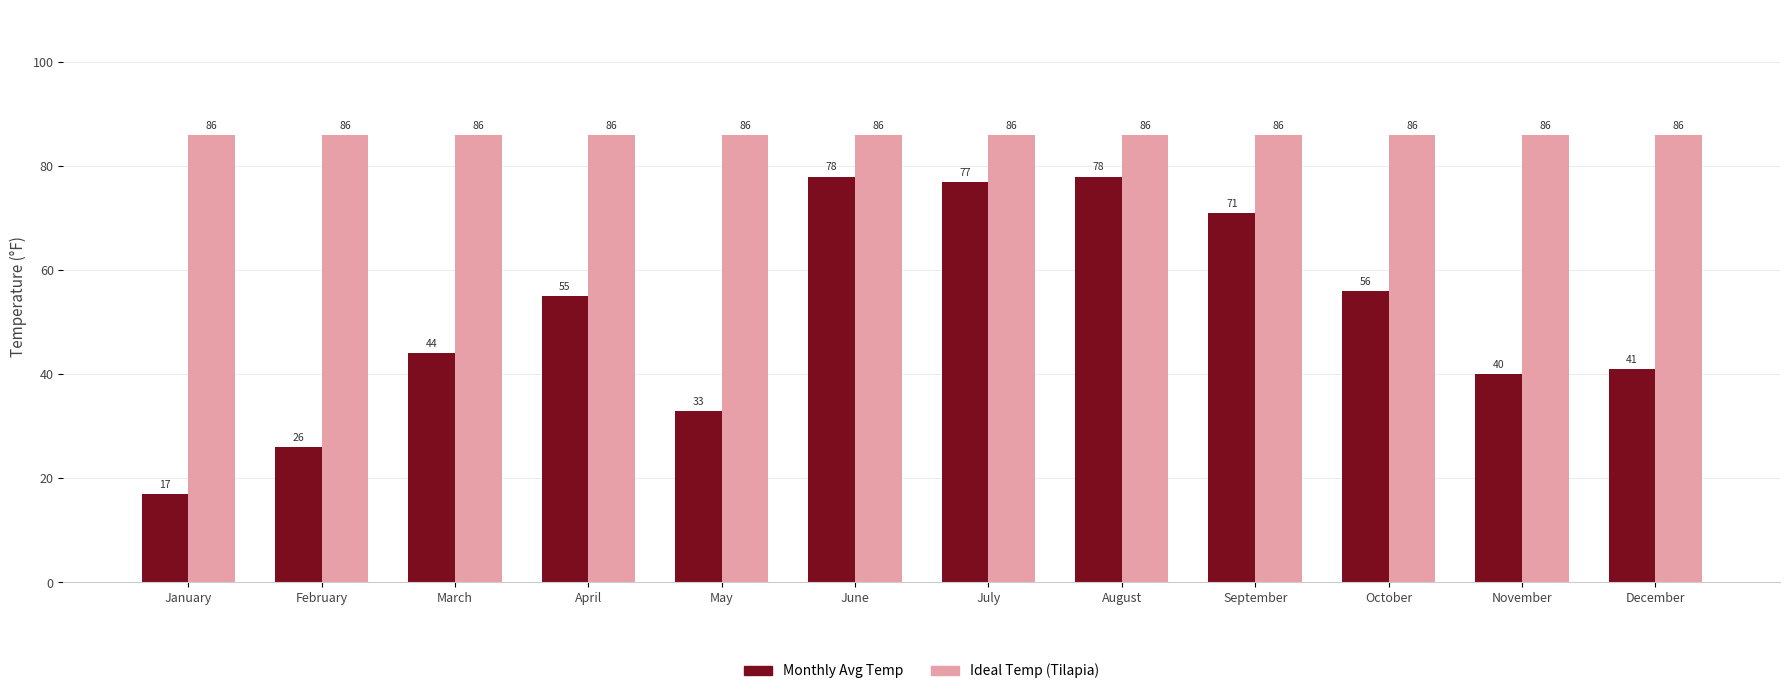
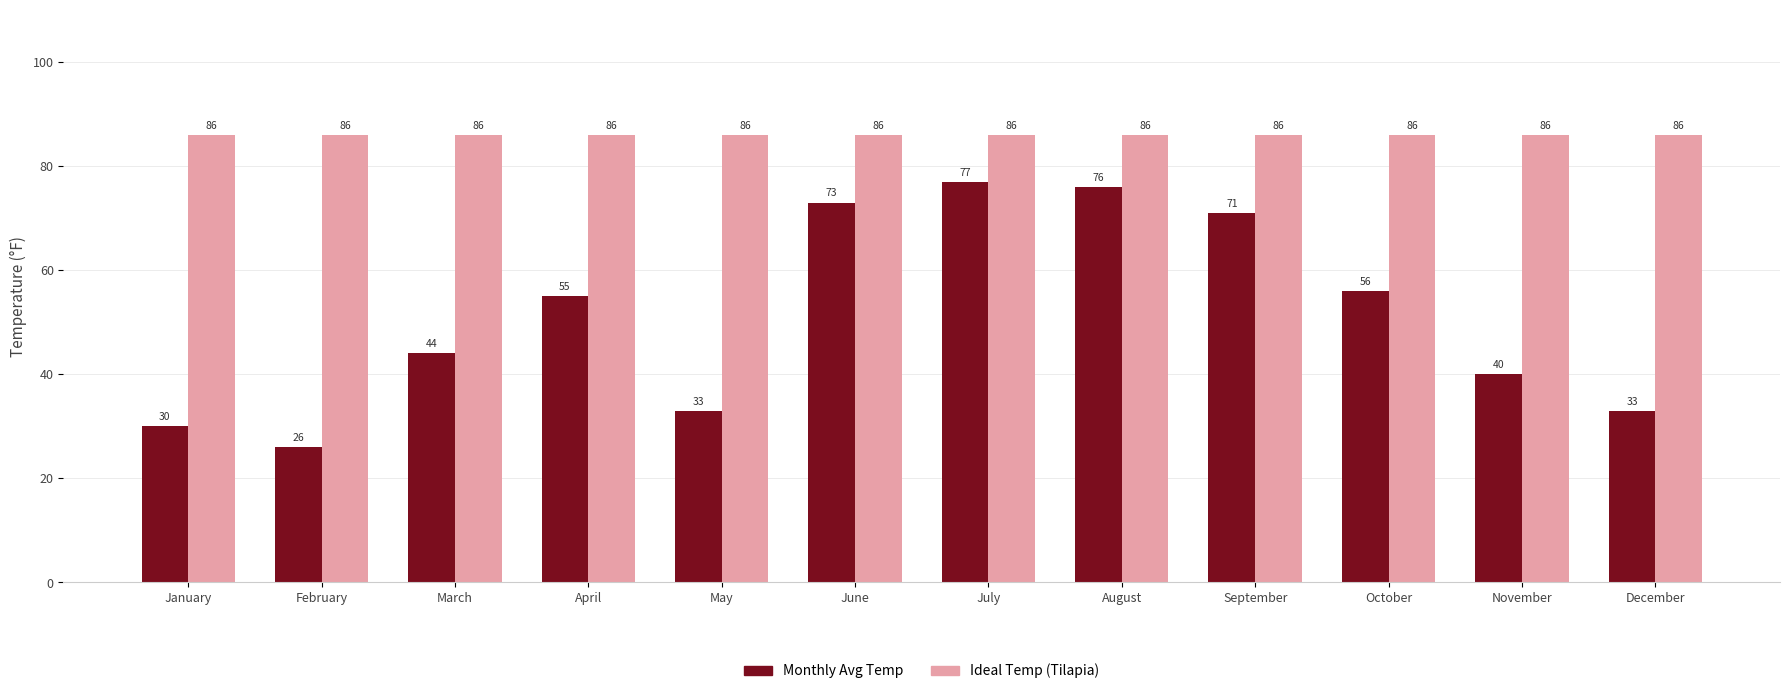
Monthly Avg Temp, January: 17 -> 30
Monthly Avg Temp, June: 78 -> 73
Monthly Avg Temp, August: 78 -> 76
Monthly Avg Temp, December: 41 -> 33
